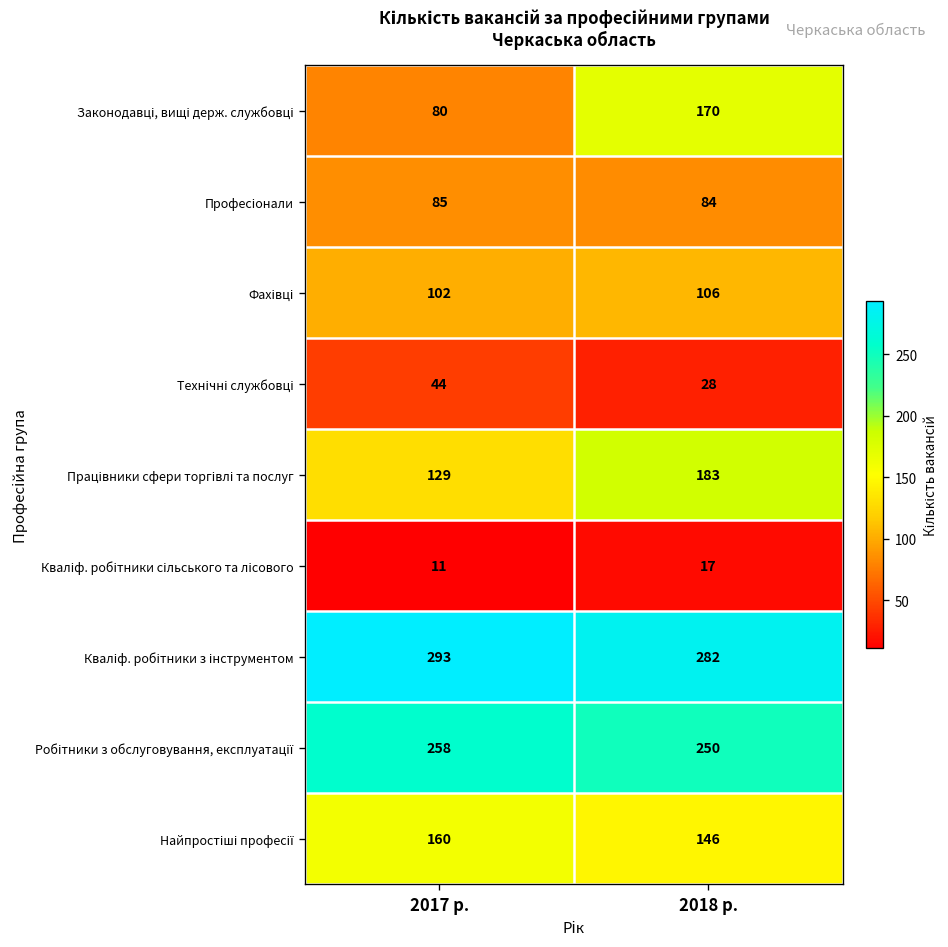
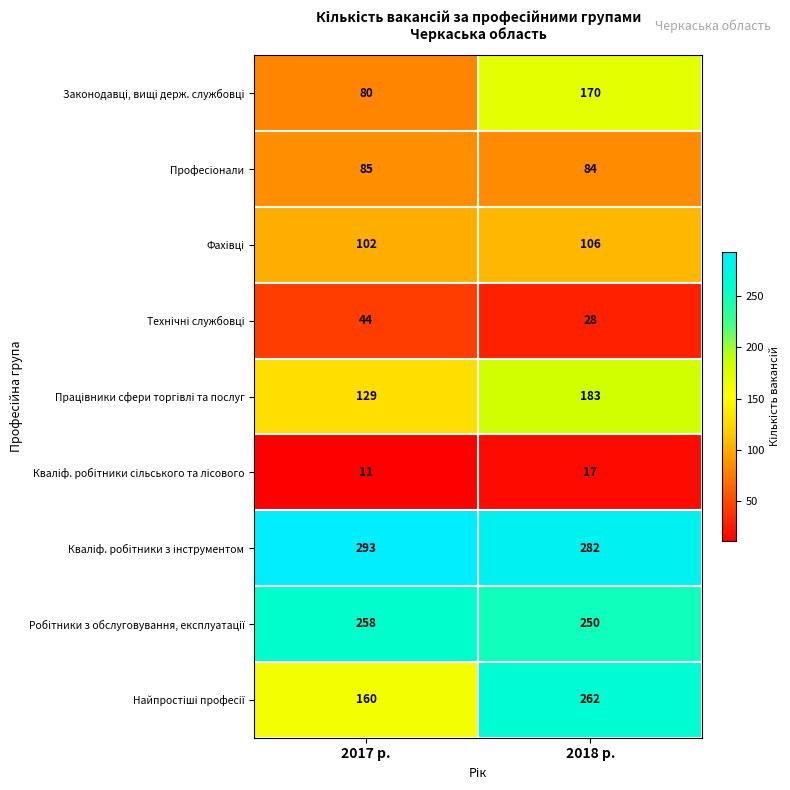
Найпростіші професії, 2018 р.: 146 -> 262
